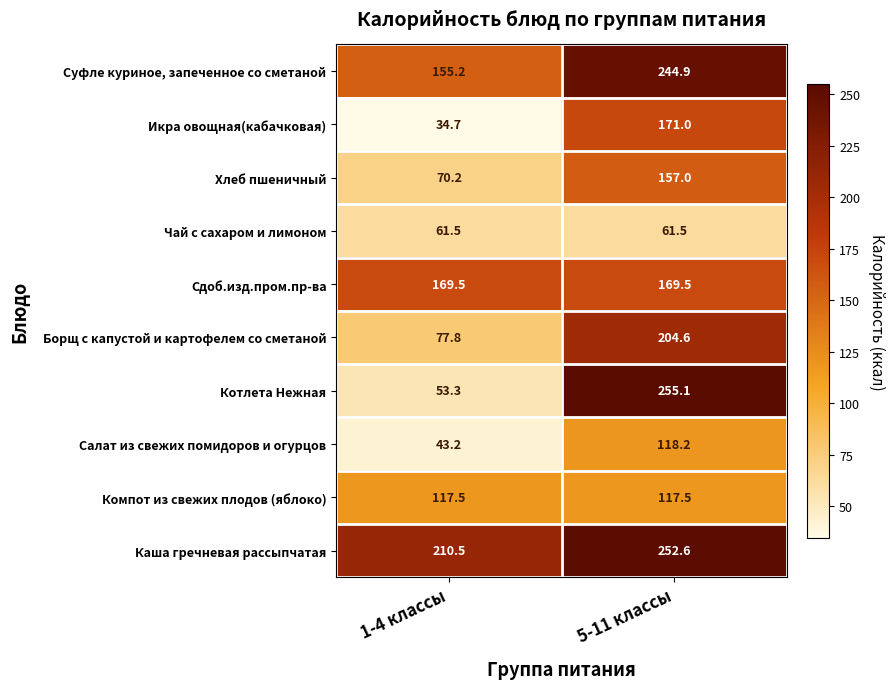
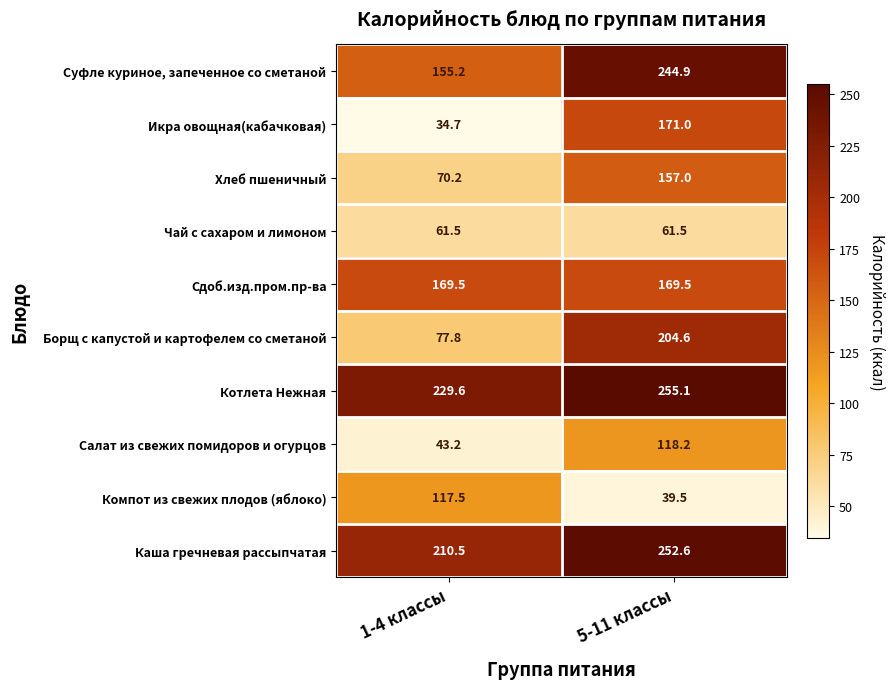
Котлета Нежная, 1-4 классы: 53.3 -> 229.6
Компот из свежих плодов (яблоко), 5-11 классы: 117.5 -> 39.5
